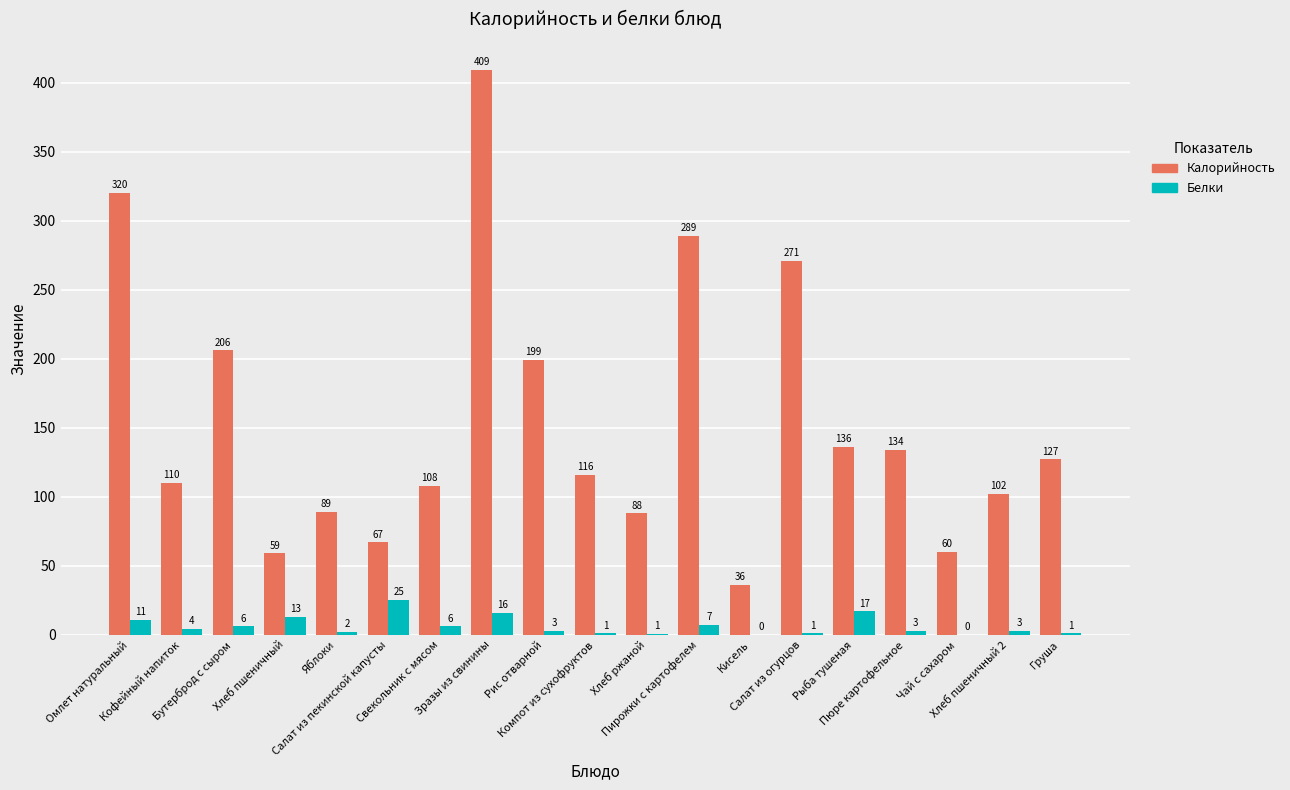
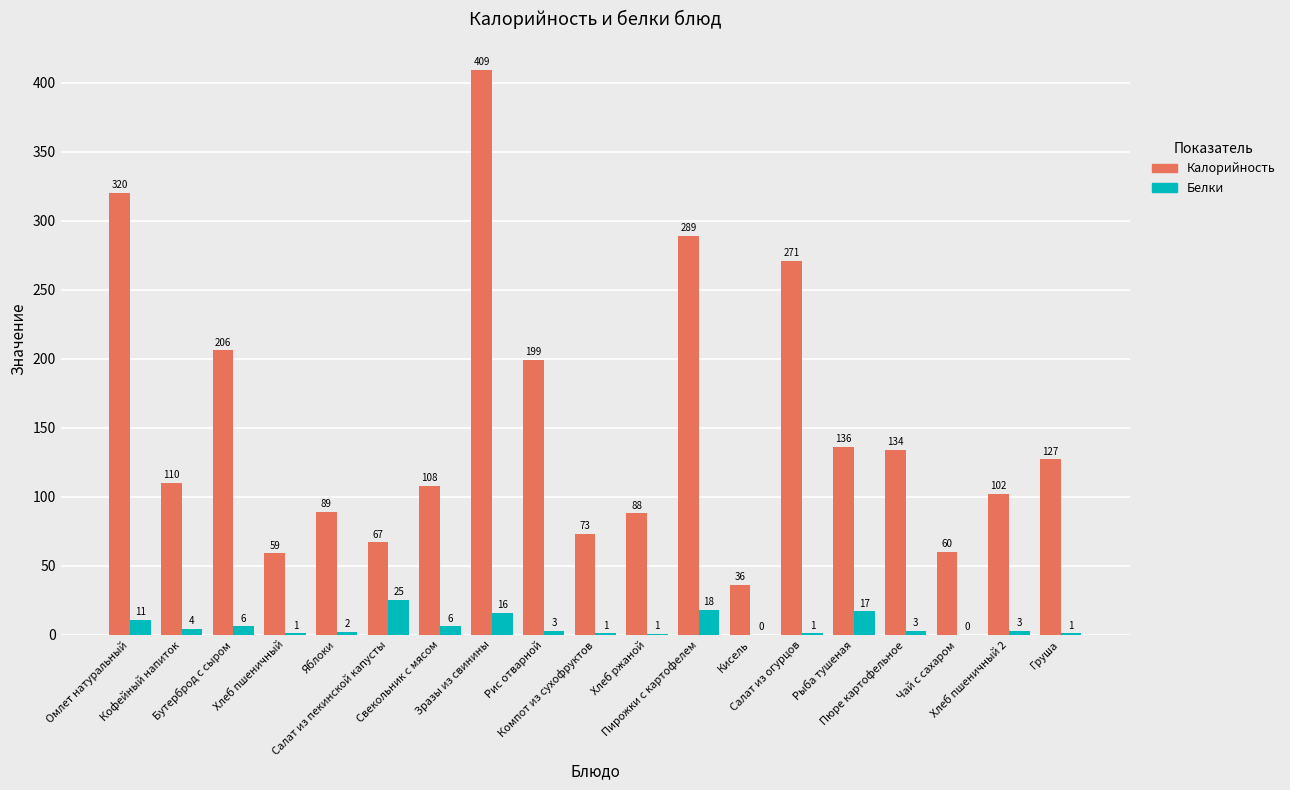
Белки, Хлеб пшеничный: 13 -> 1
Калорийность, Компот из сухофруктов: 116 -> 73
Белки, Пирожки с картофелем: 7 -> 18
